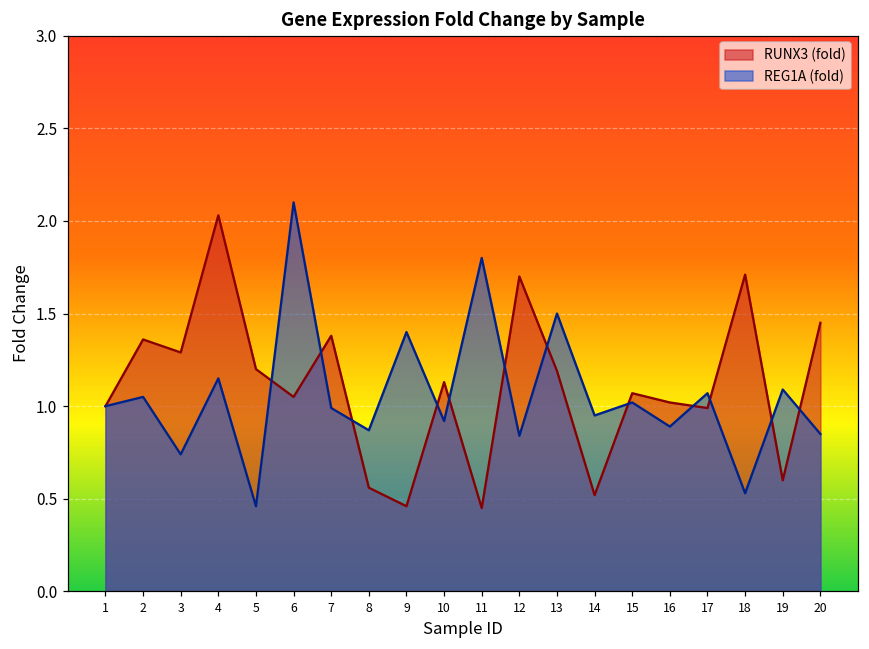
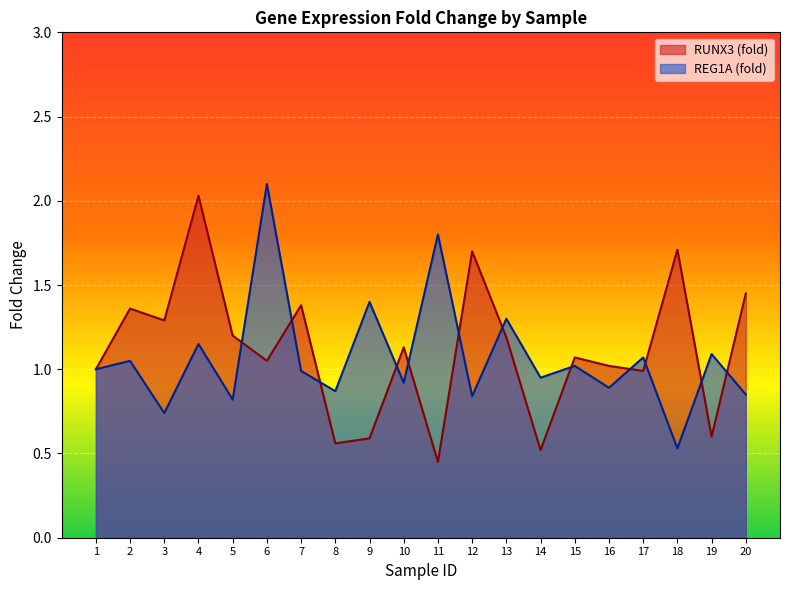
REG1A (fold), 5: 0.46 -> 0.82
RUNX3 (fold), 9: 0.46 -> 0.59
REG1A (fold), 13: 1.5 -> 1.3
